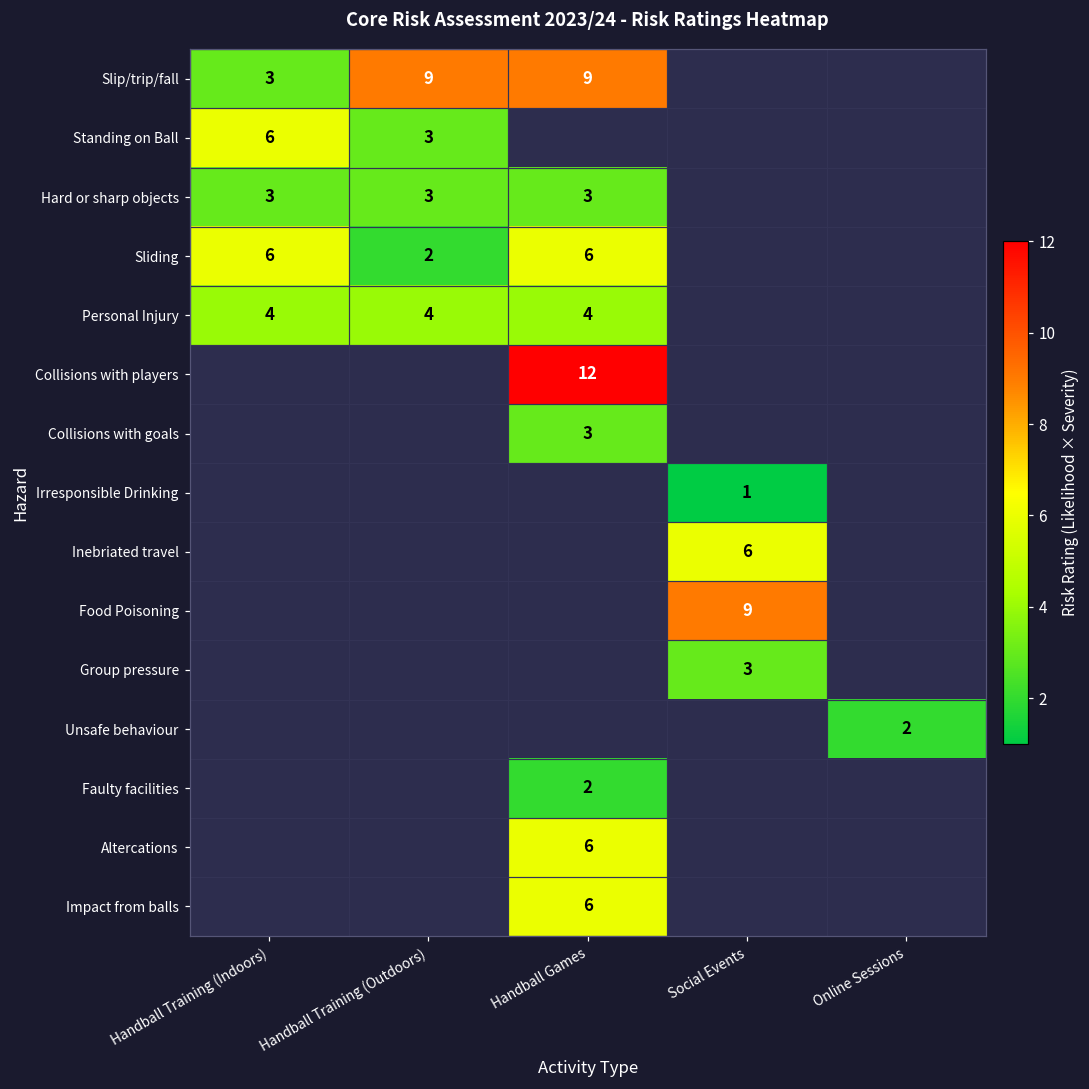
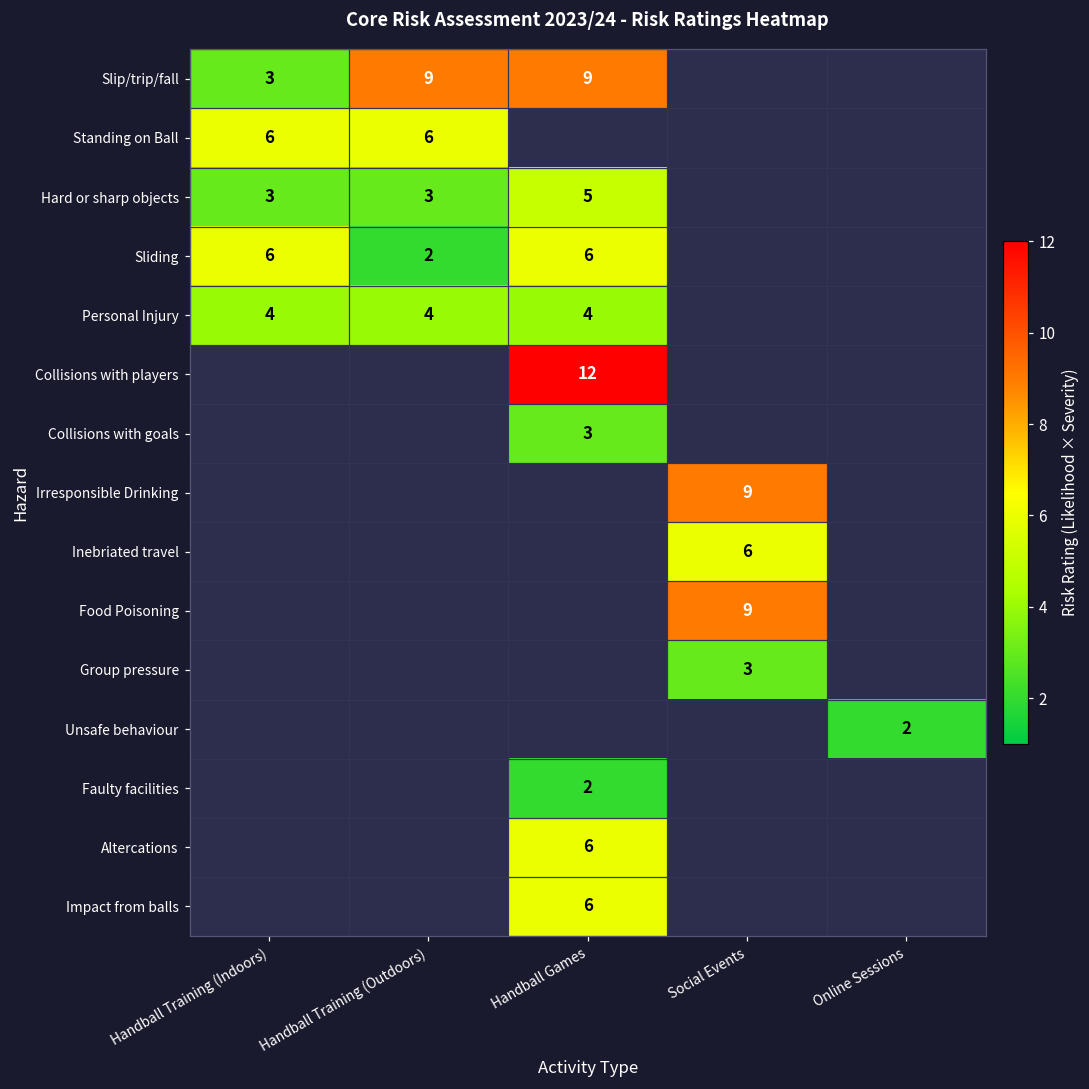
Standing on Ball, Handball Training (Outdoors): 3 -> 6
Hard or sharp objects, Handball Games: 3 -> 5
Irresponsible Drinking, Social Events: 1 -> 9
